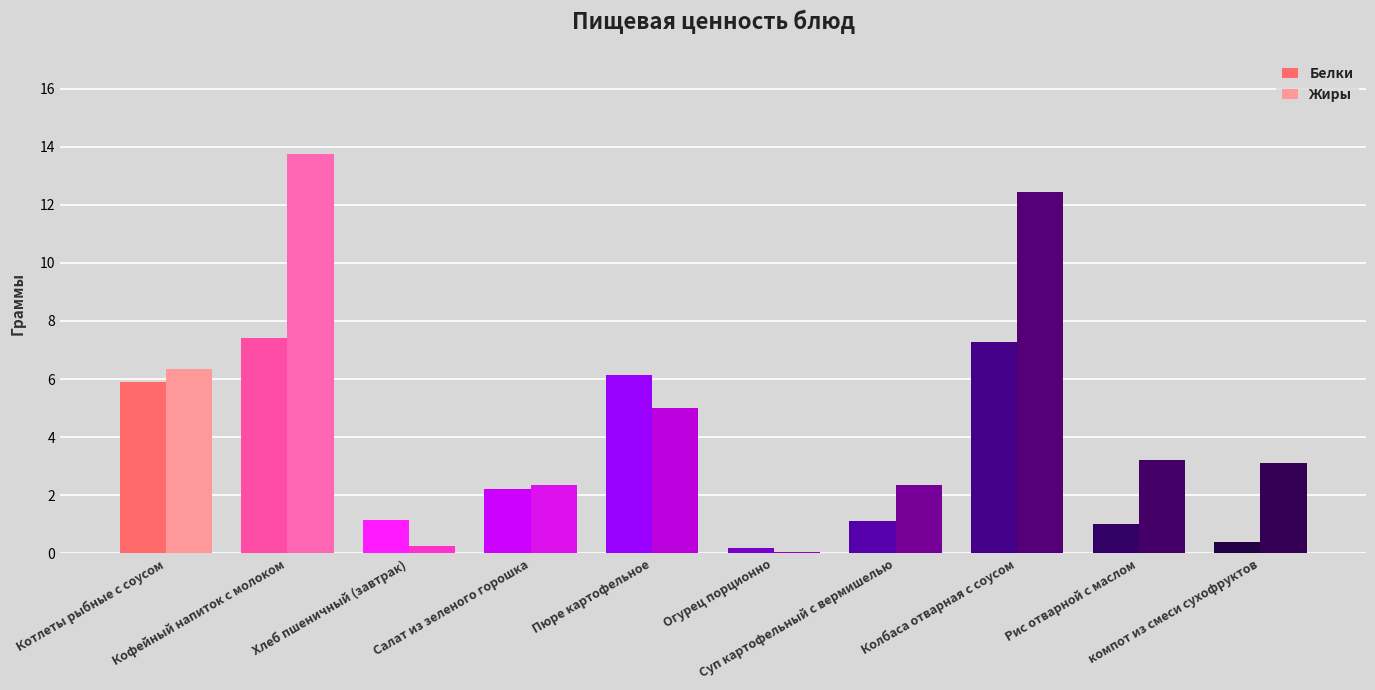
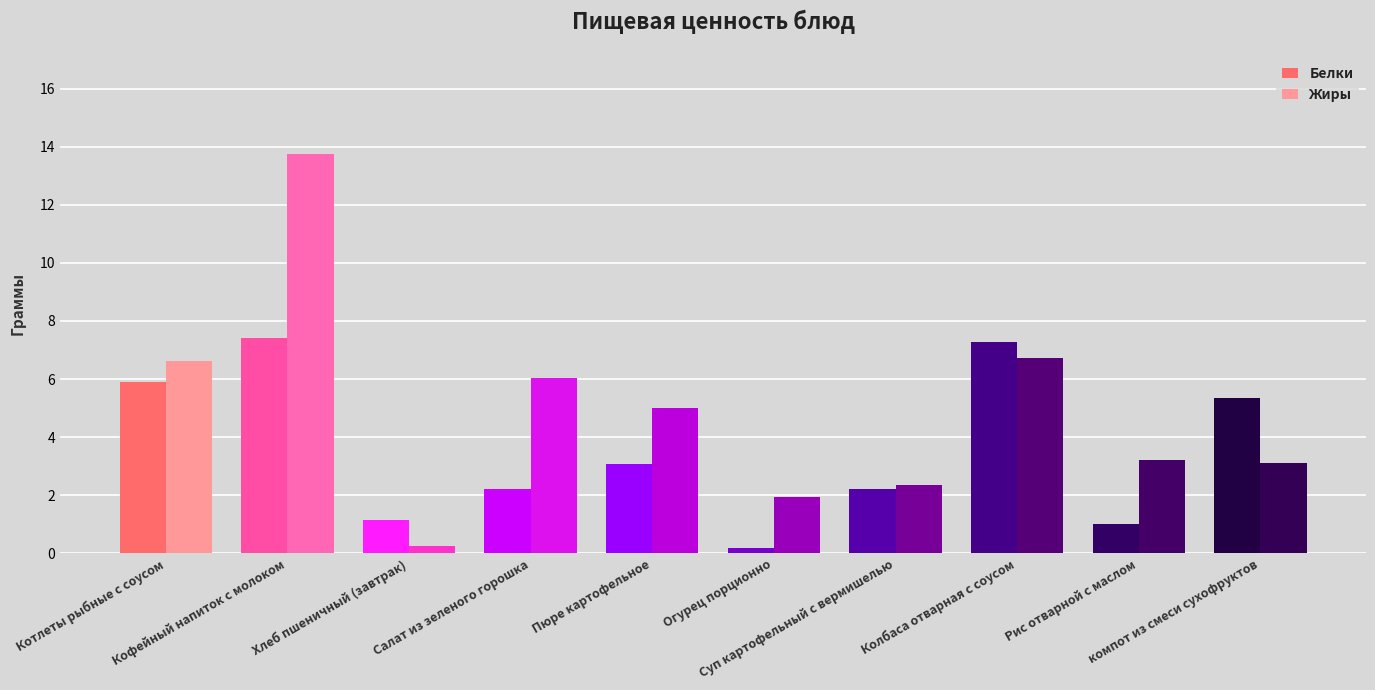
Жиры, Котлеты рыбные с соусом: 6.3 -> 6.6
Жиры, Салат из зеленого горошка: 2.4 -> 6.0
Белки, Пюре картофельное: 6.1 -> 3.1
Жиры, Огурец порционно: 0.0 -> 1.9
Белки, Суп картофельный с вермишелью: 1.1 -> 2.2
Жиры, Колбаса отварная с соусом: 12.4 -> 6.7
Белки, компот из смеси сухофруктов: 0.4 -> 5.4
